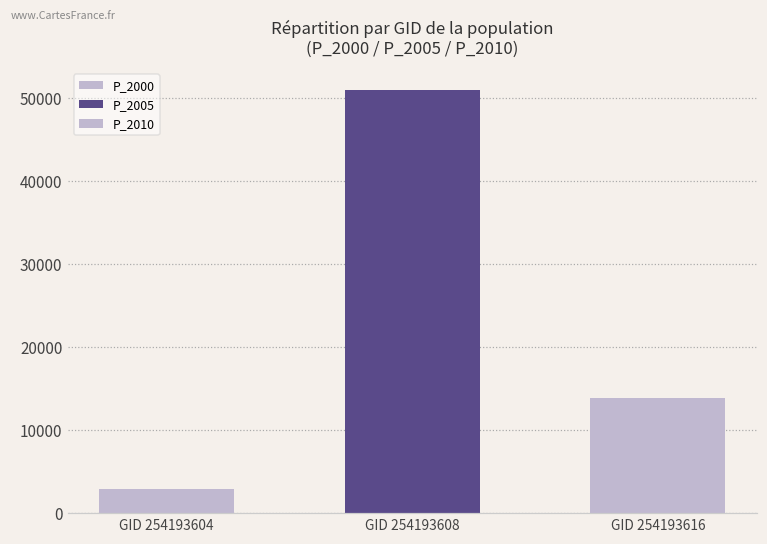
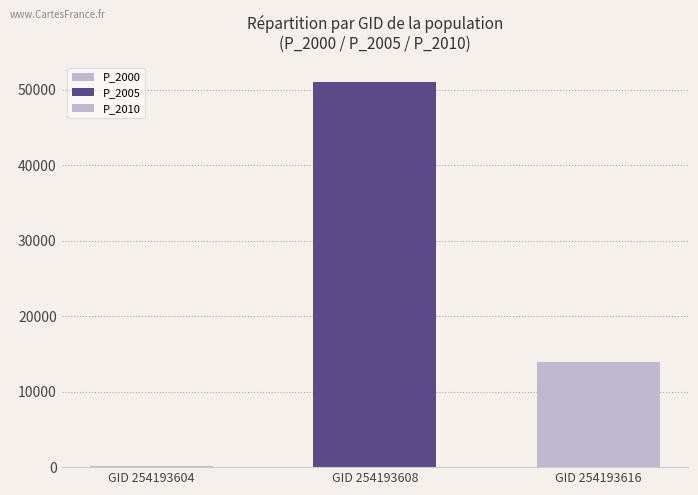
GID 254193604: 3000 -> 0
